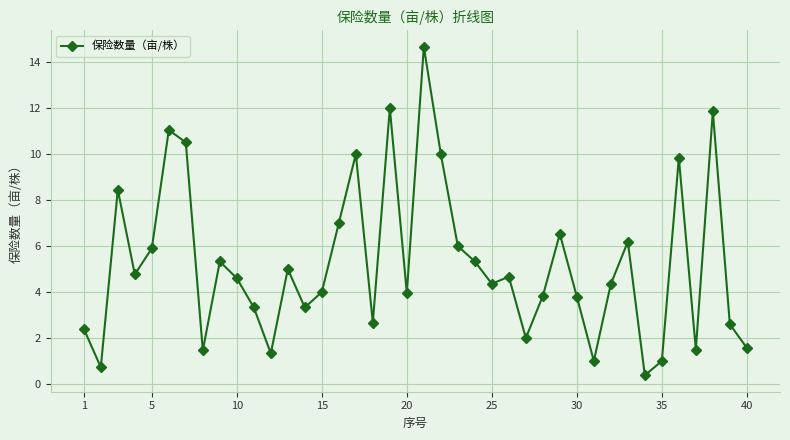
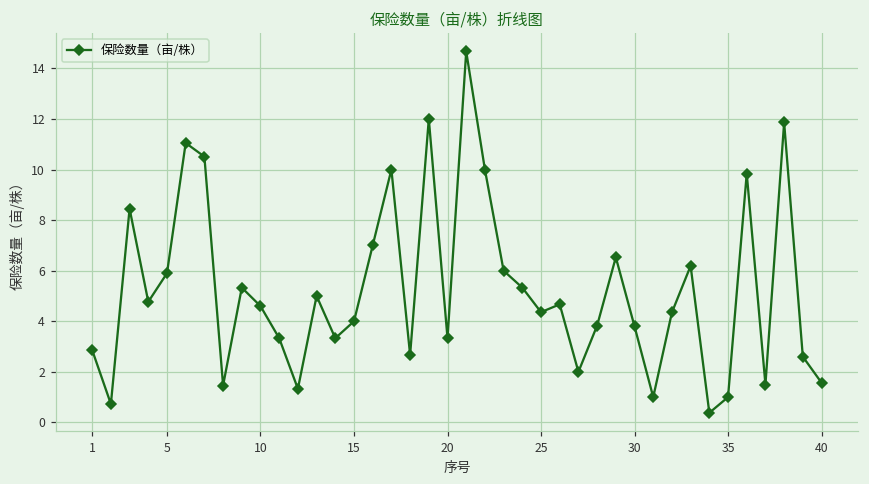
1: 2.4 -> 2.9
20: 4.0 -> 3.3
